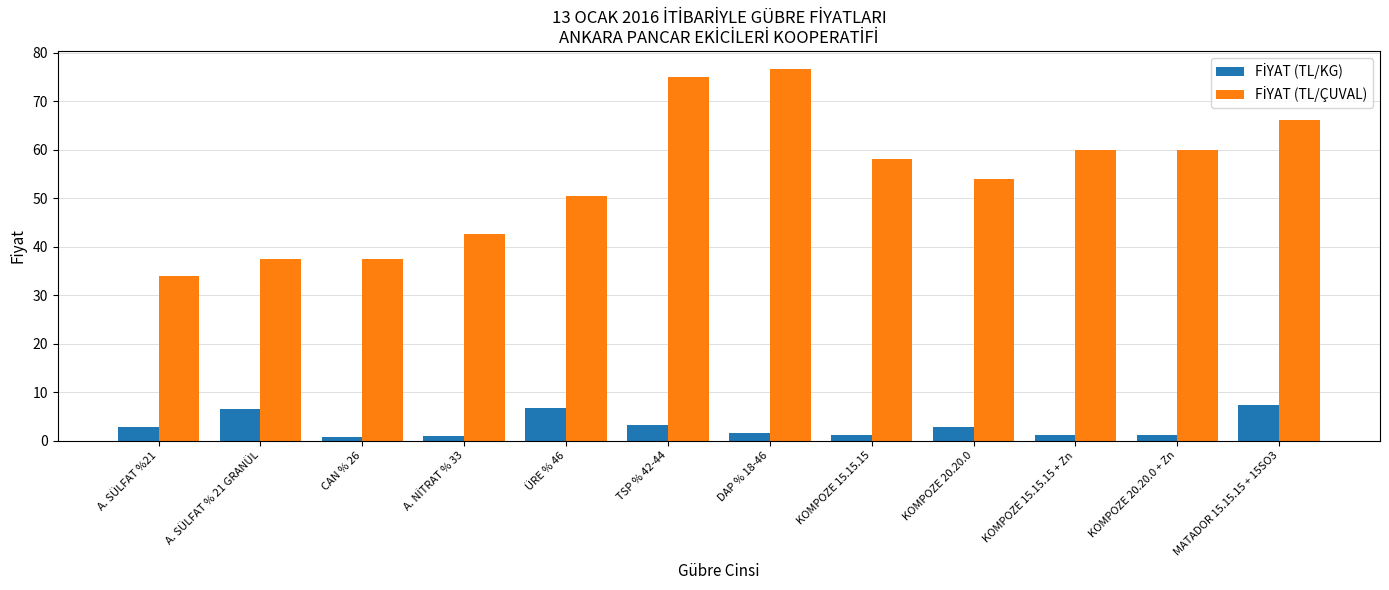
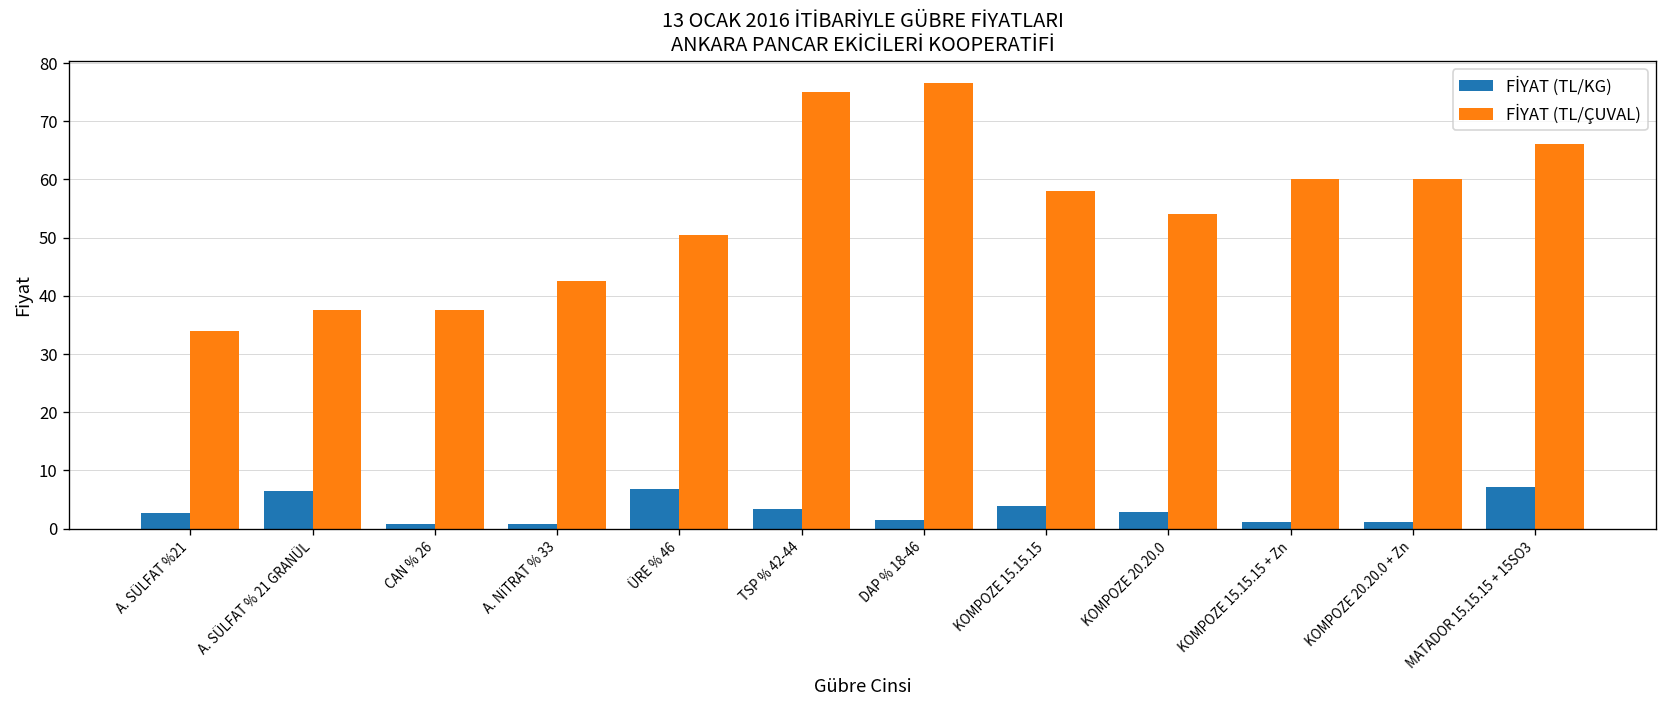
FİYAT (TL/KG), KOMPOZE 15.15.15: 1 -> 4
